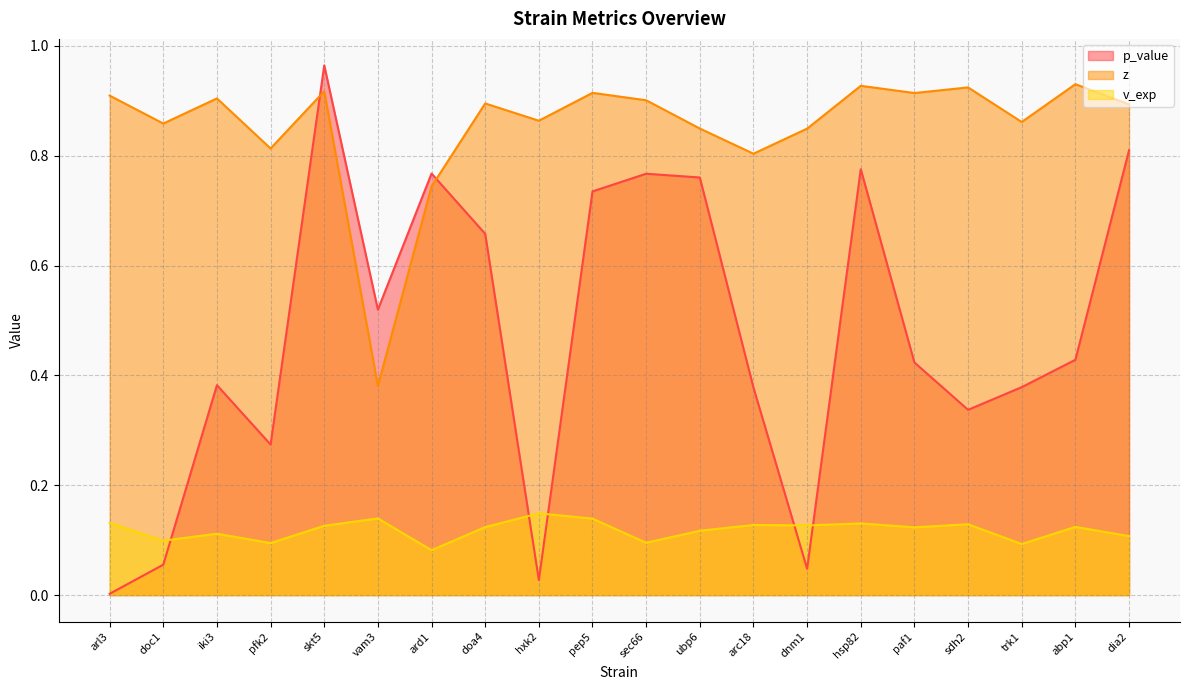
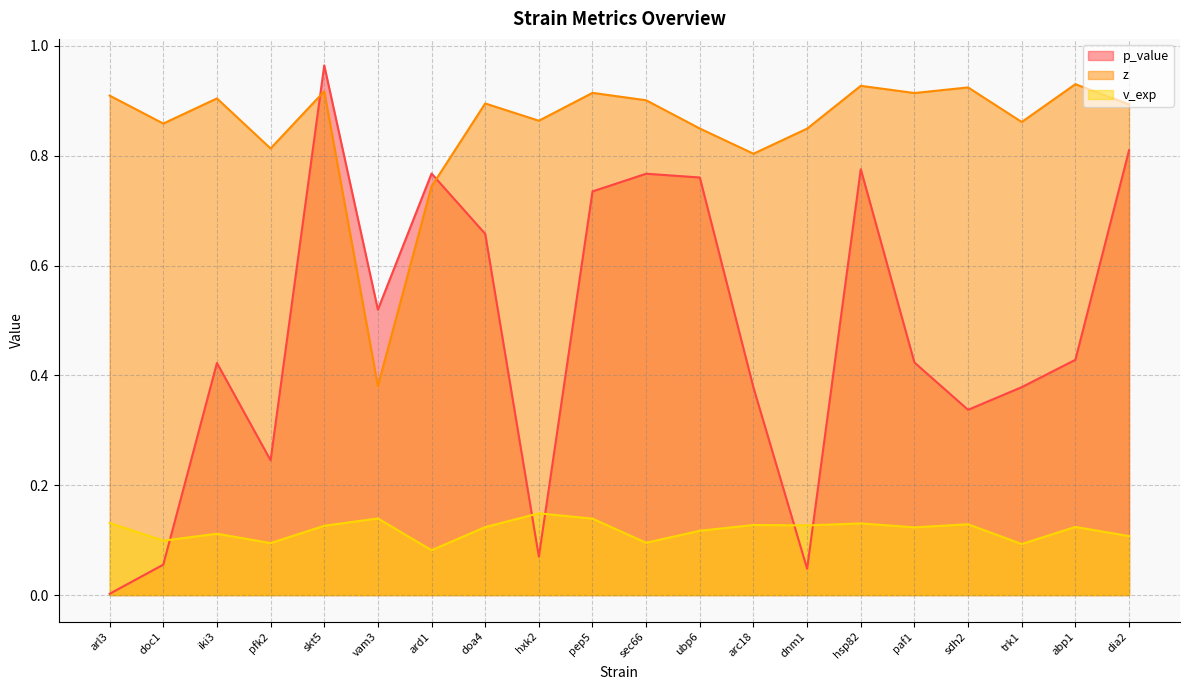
p_value, iki3: 0.38 -> 0.42
p_value, pfk2: 0.27 -> 0.25
p_value, hxk2: 0.03 -> 0.07
